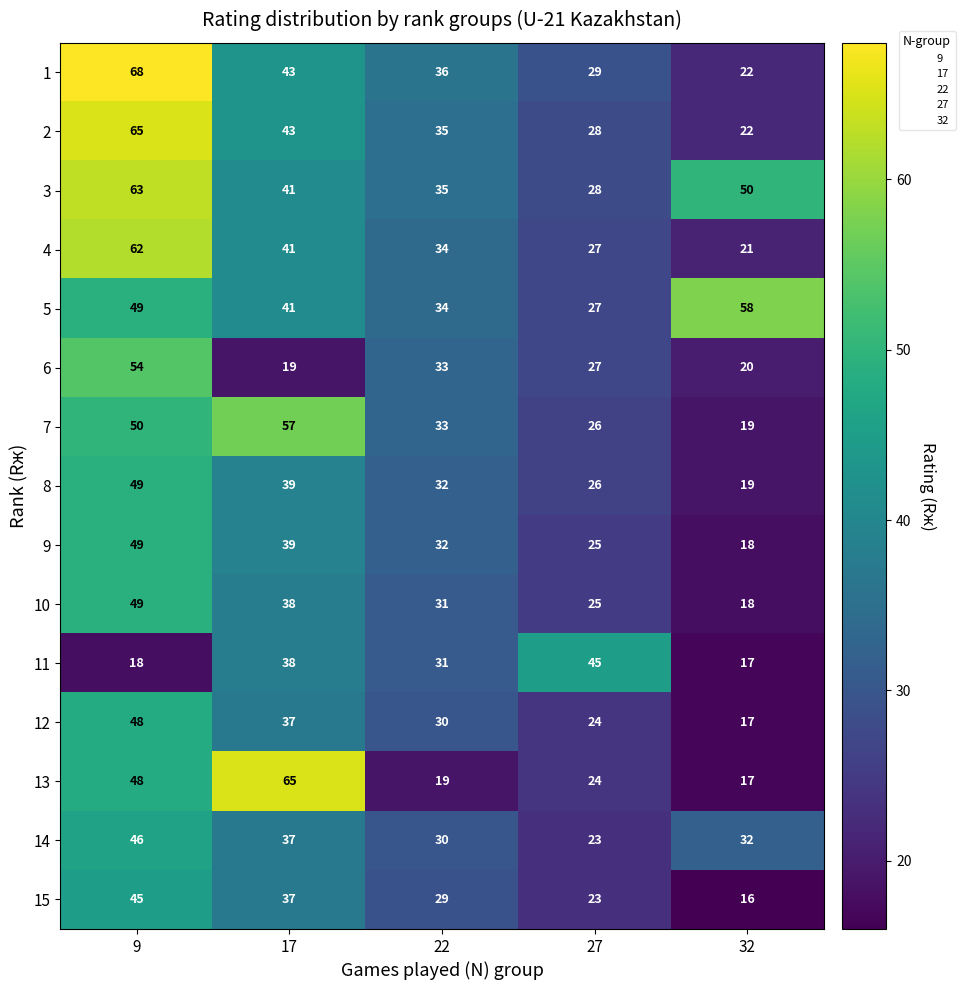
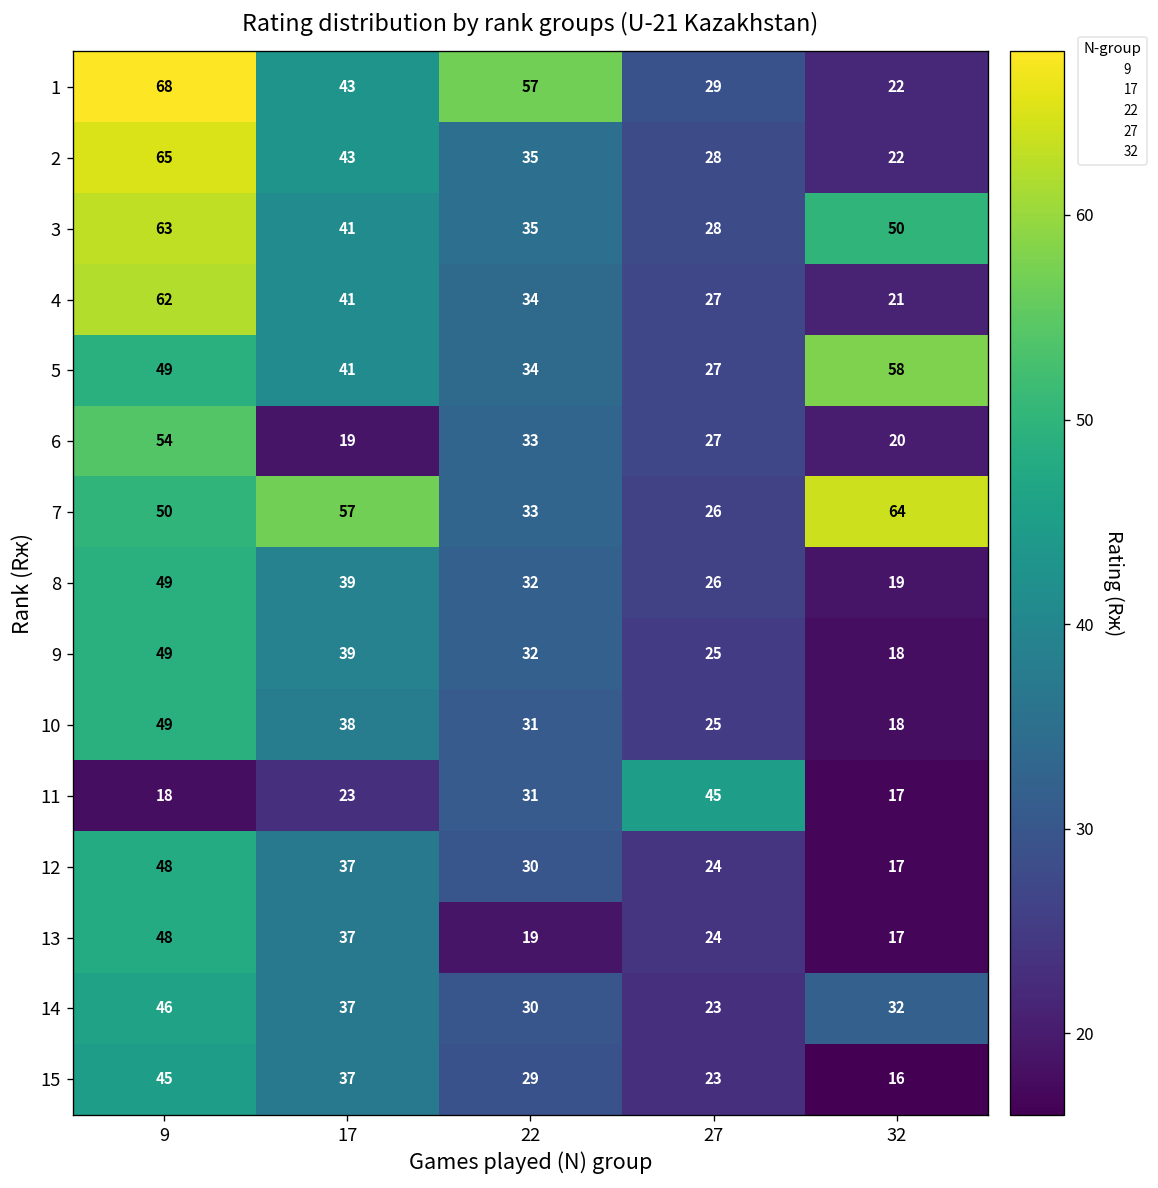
1, 22: 36 -> 57
7, 32: 19 -> 64
11, 17: 38 -> 23
13, 17: 65 -> 37
